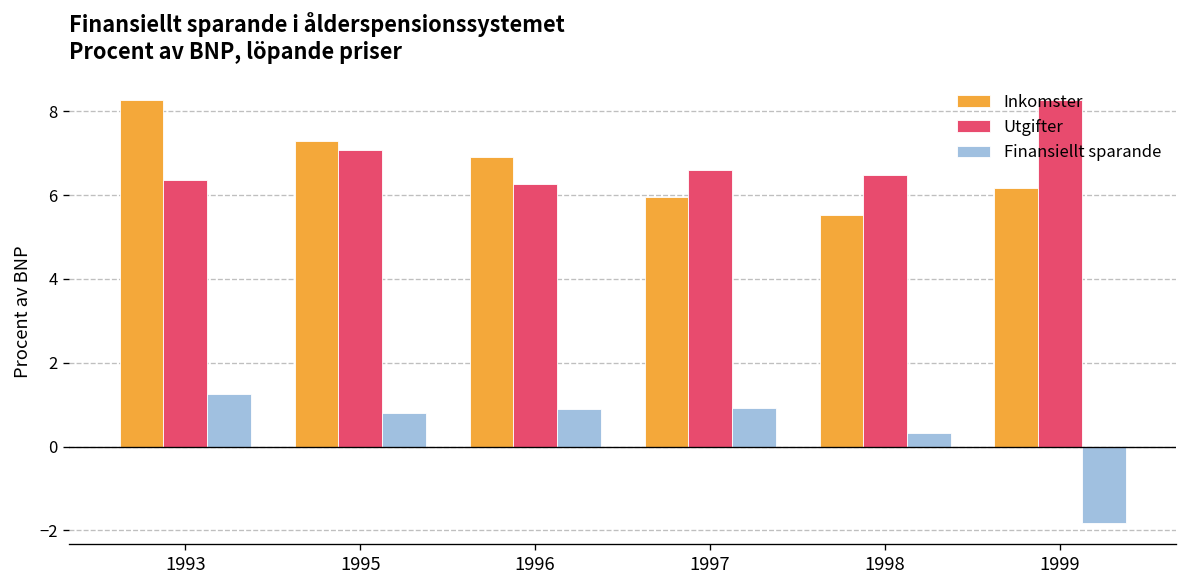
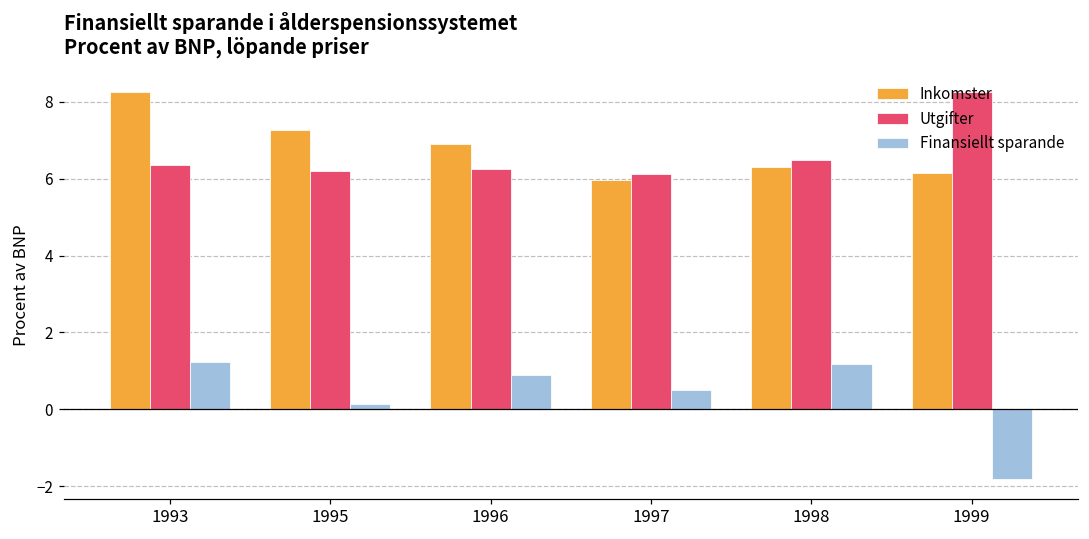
Utgifter, 1995: 7.1 -> 6.2
Finansiellt sparande, 1995: 0.8 -> 0.1
Utgifter, 1997: 6.6 -> 6.1
Finansiellt sparande, 1997: 0.9 -> 0.5
Inkomster, 1998: 5.5 -> 6.3
Finansiellt sparande, 1998: 0.3 -> 1.2
